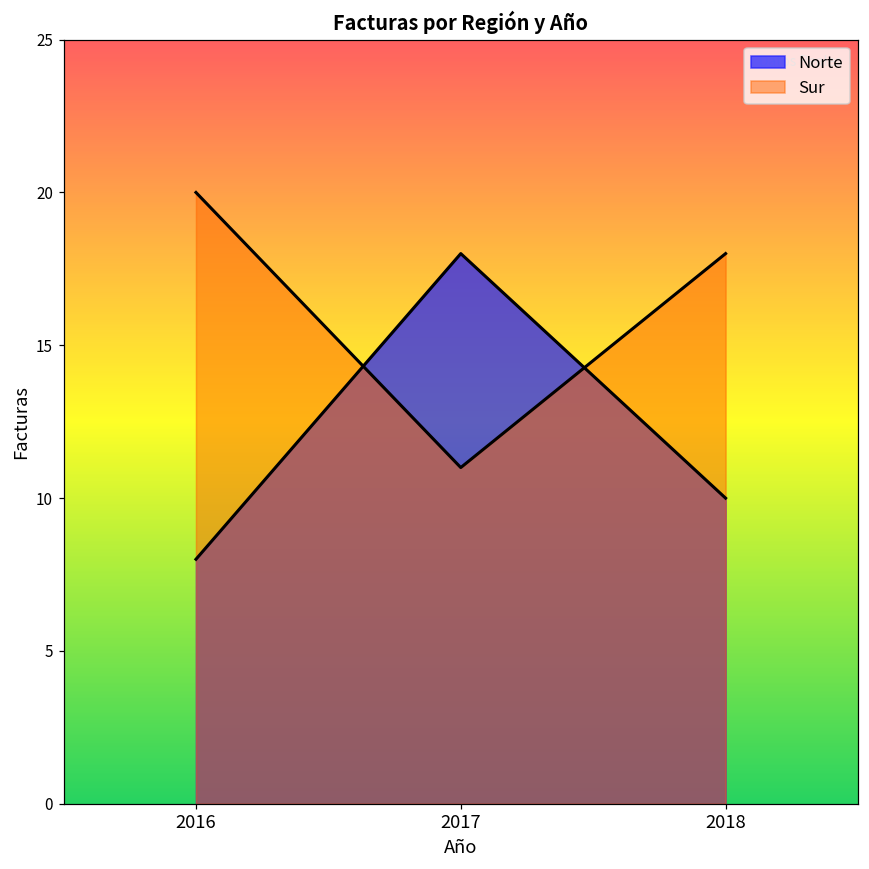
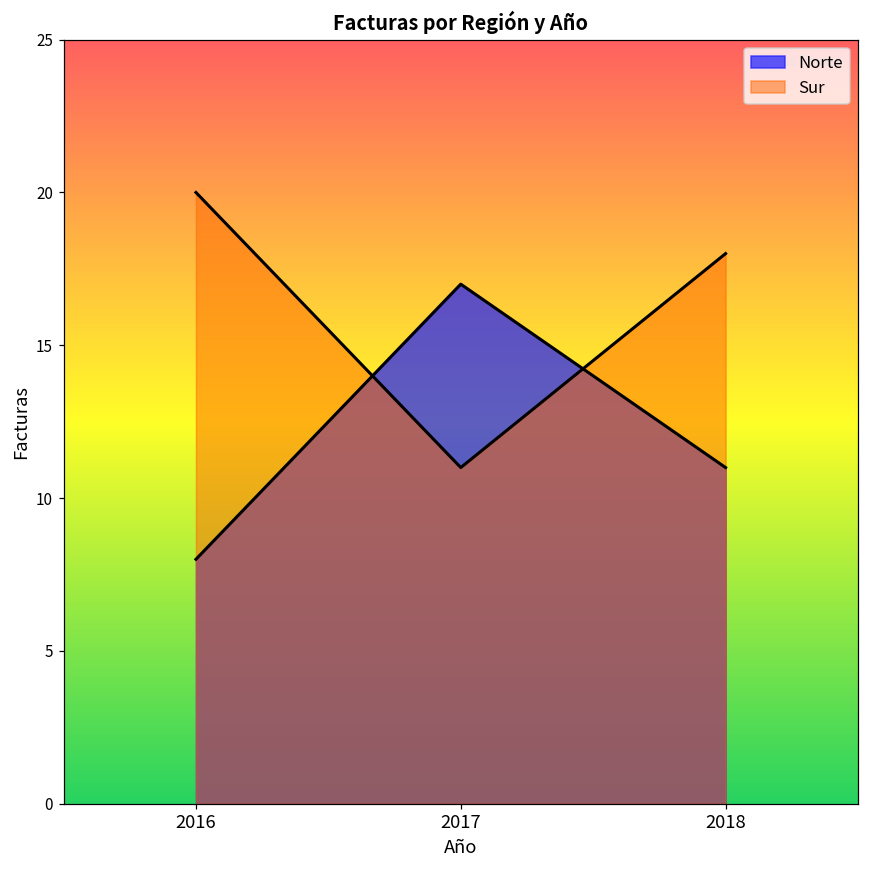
Norte, 2017: 18 -> 17
Norte, 2018: 10 -> 11
